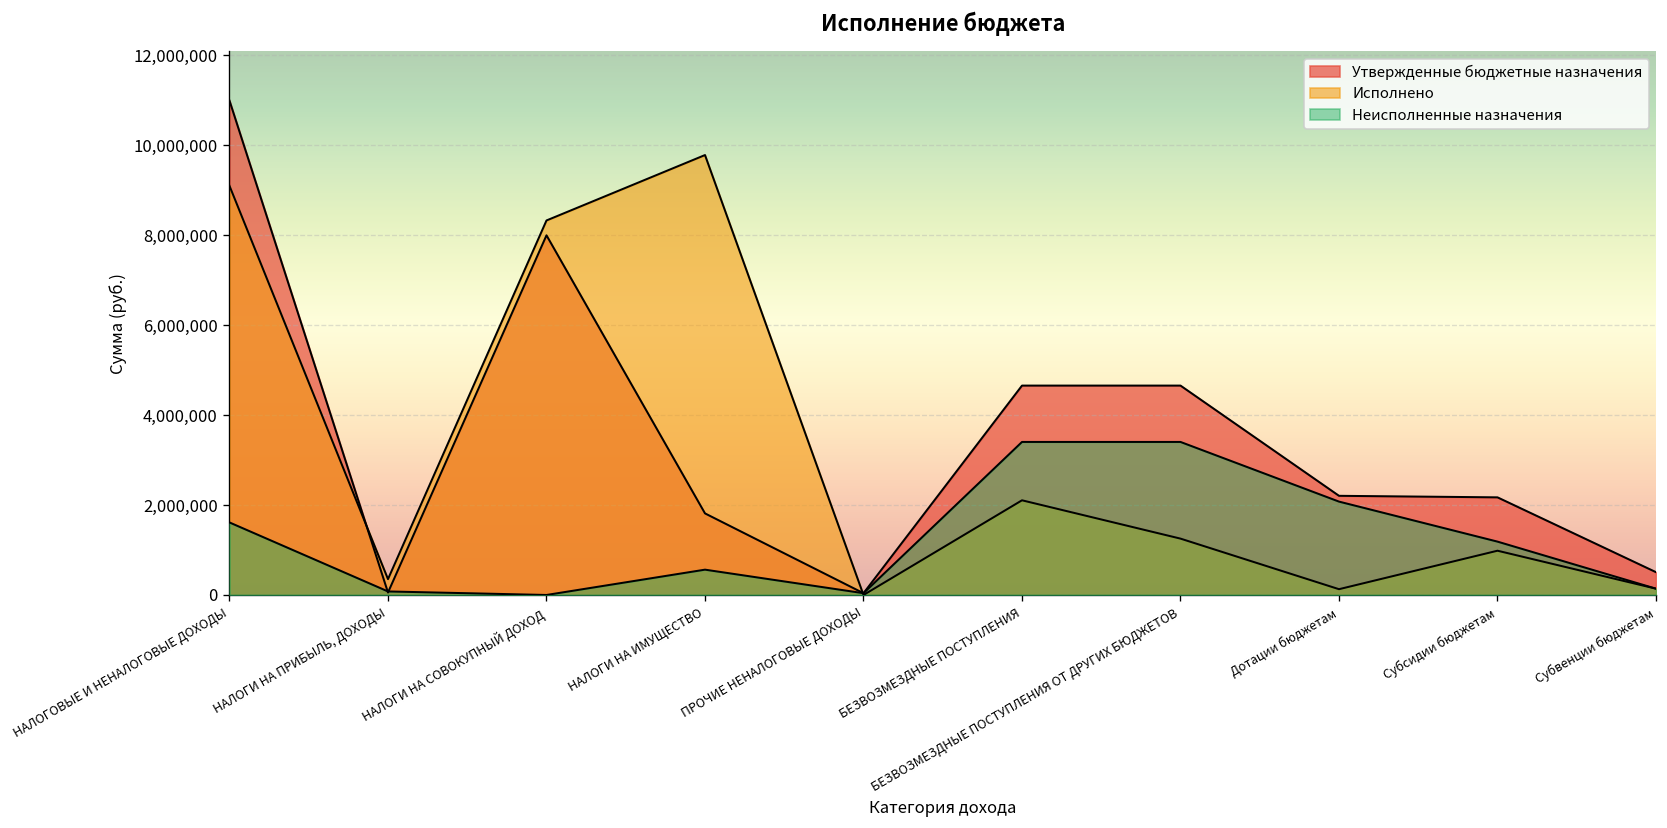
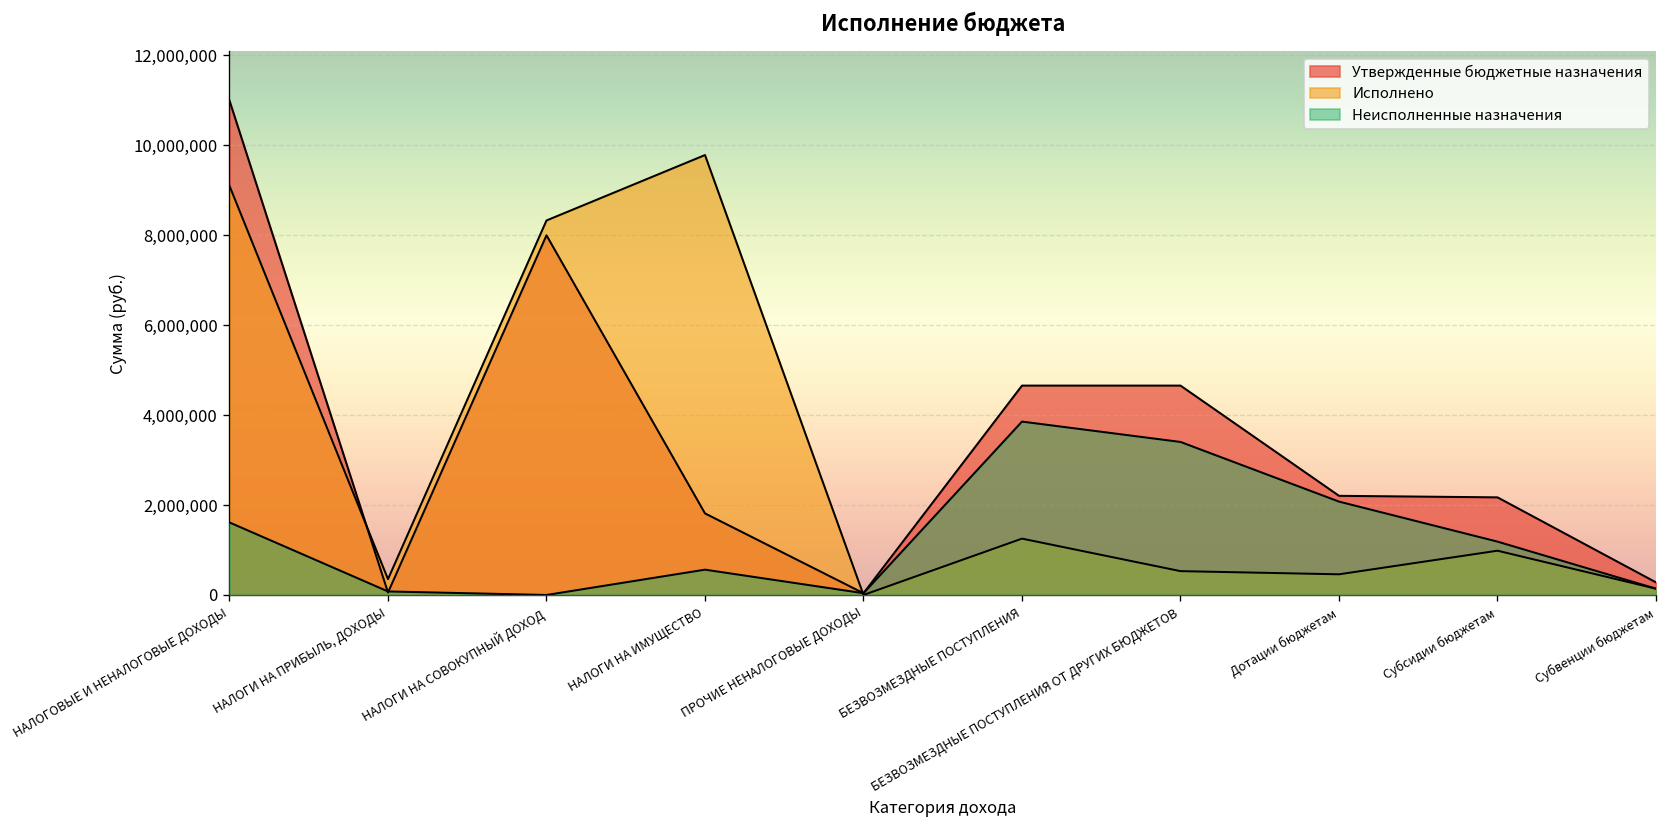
Исполнено, БЕЗВОЗМЕЗДНЫЕ ПОСТУПЛЕНИЯ: 2,100,000 -> 1,300,000
Неисполненные назначения, БЕЗВОЗМЕЗДНЫЕ ПОСТУПЛЕНИЯ: 3,400,000 -> 3,900,000
Исполнено, БЕЗВОЗМЕЗДНЫЕ ПОСТУПЛЕНИЯ ОТ ДРУГИХ БЮДЖЕТОВ: 1,300,000 -> 500,000
Исполнено, Дотации бюджетам: 100,000 -> 500,000
Утвержденные бюджетные назначения, Субвенции бюджетам: 500,000 -> 300,000
